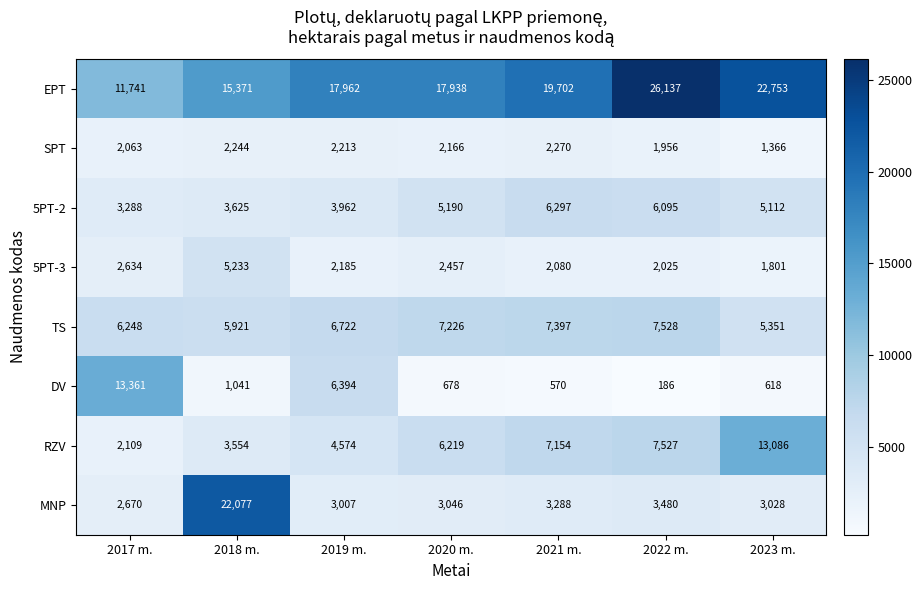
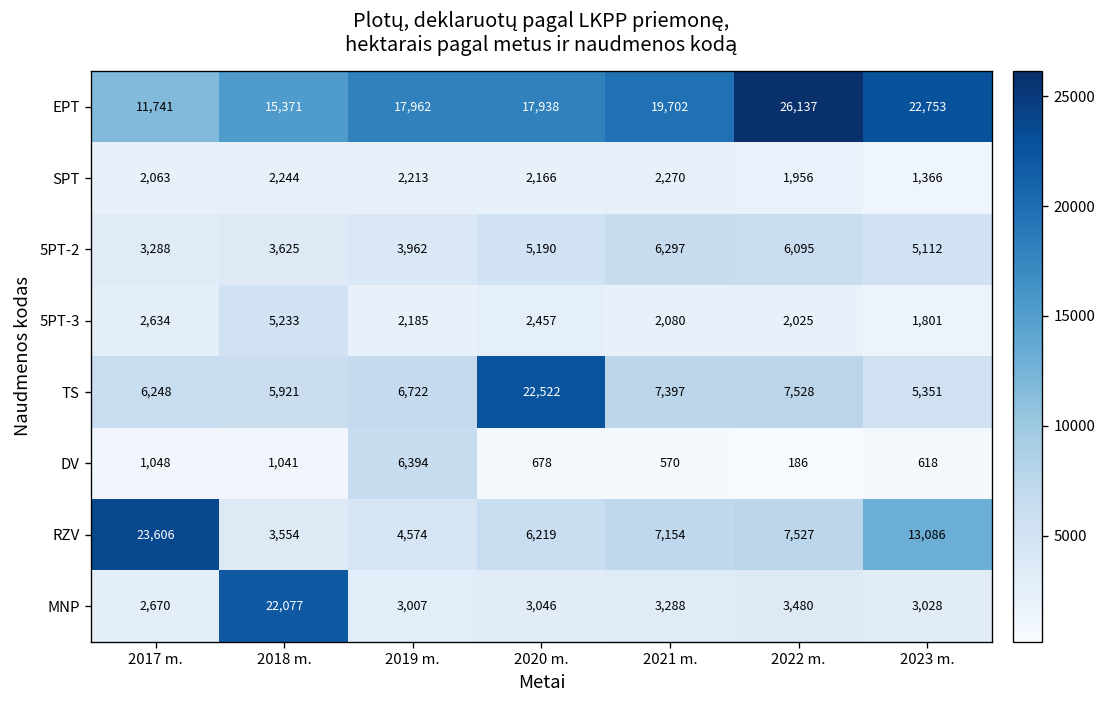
TS, 2020 m.: 7,226 -> 22,522
DV, 2017 m.: 13,361 -> 1,048
RZV, 2017 m.: 2,109 -> 23,606
